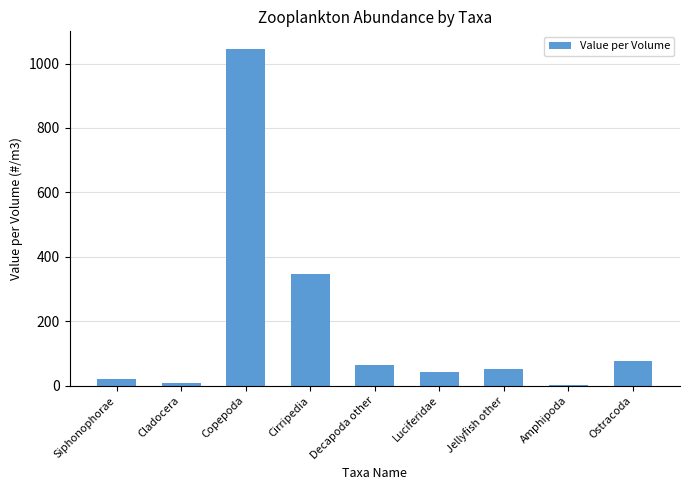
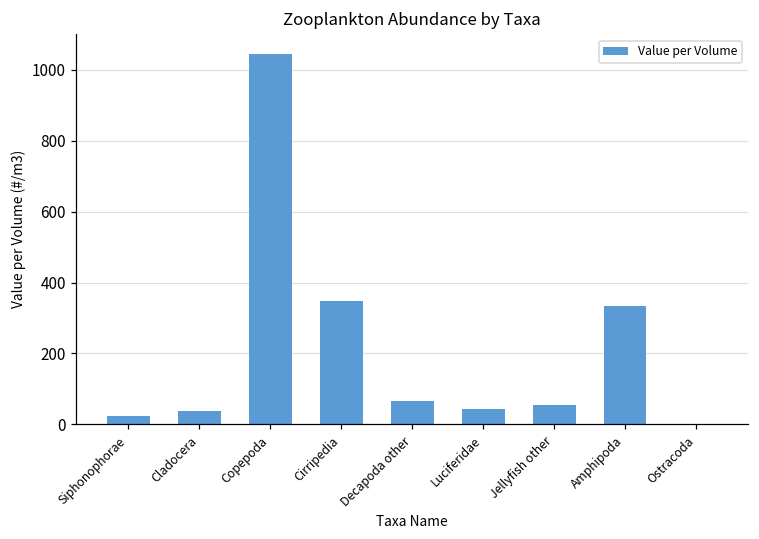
Cladocera: 10 -> 40
Amphipoda: 0 -> 330
Ostracoda: 80 -> 0
